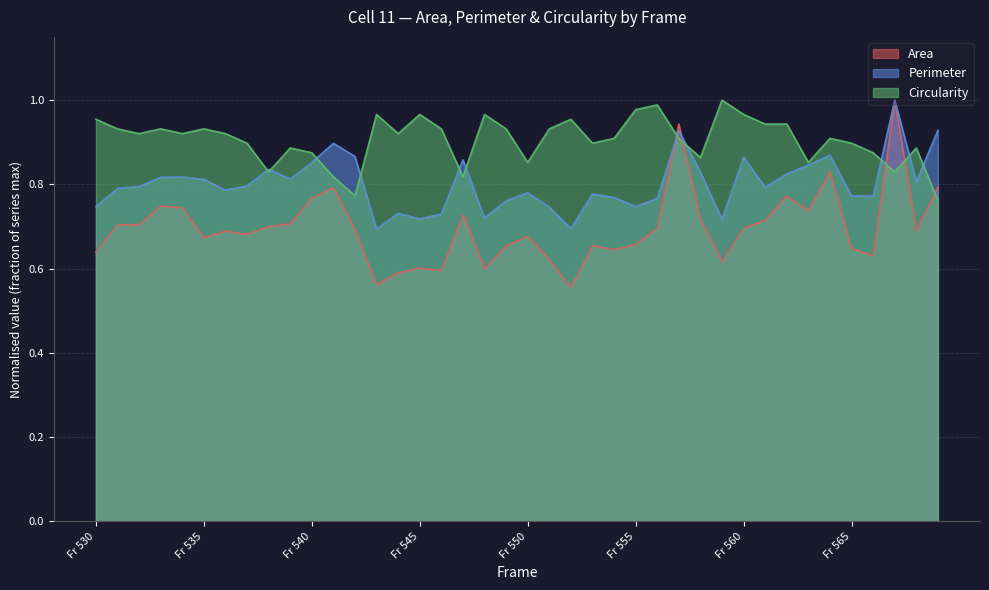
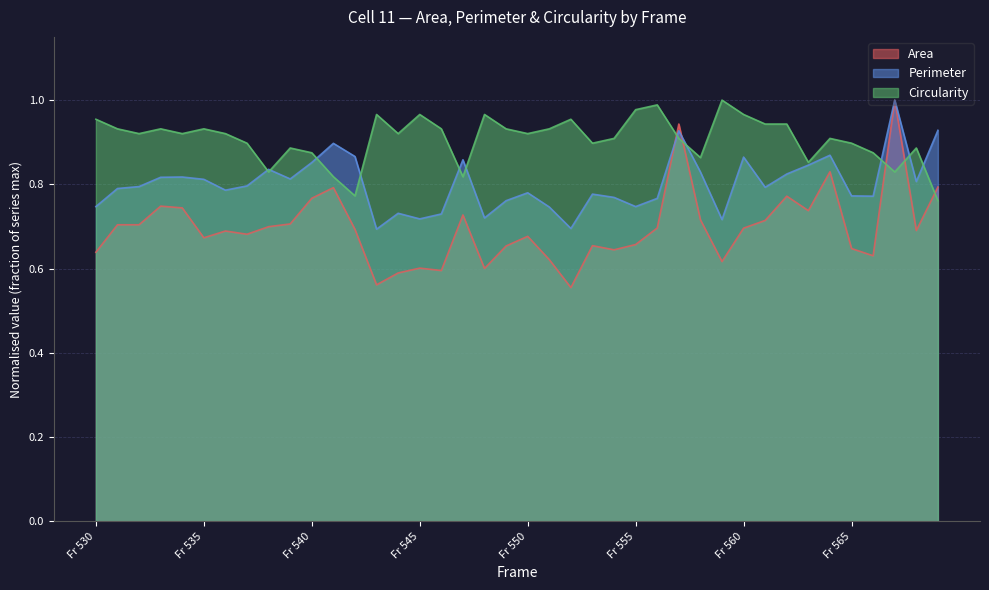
Circularity, Fr 550: 0.85 -> 0.92
